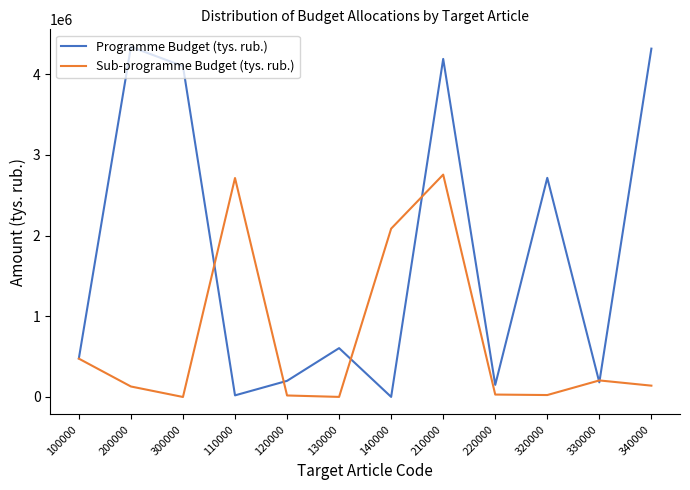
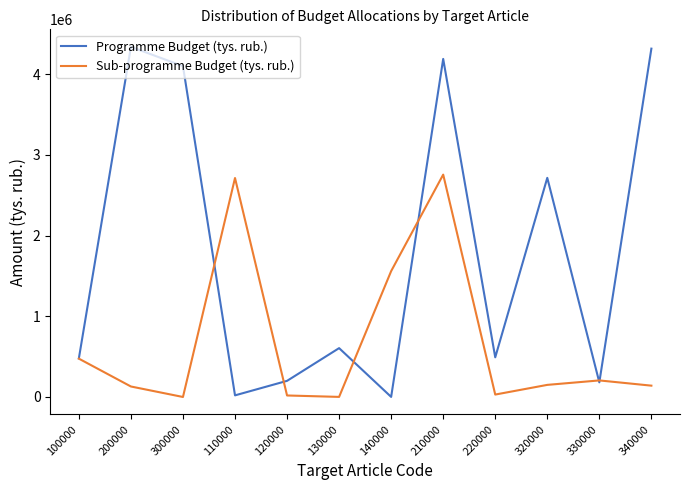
Sub-programme Budget (tys. rub.), 140000: 2100000 -> 1600000
Programme Budget (tys. rub.), 220000: 200000 -> 500000
Sub-programme Budget (tys. rub.), 320000: 0 -> 200000
